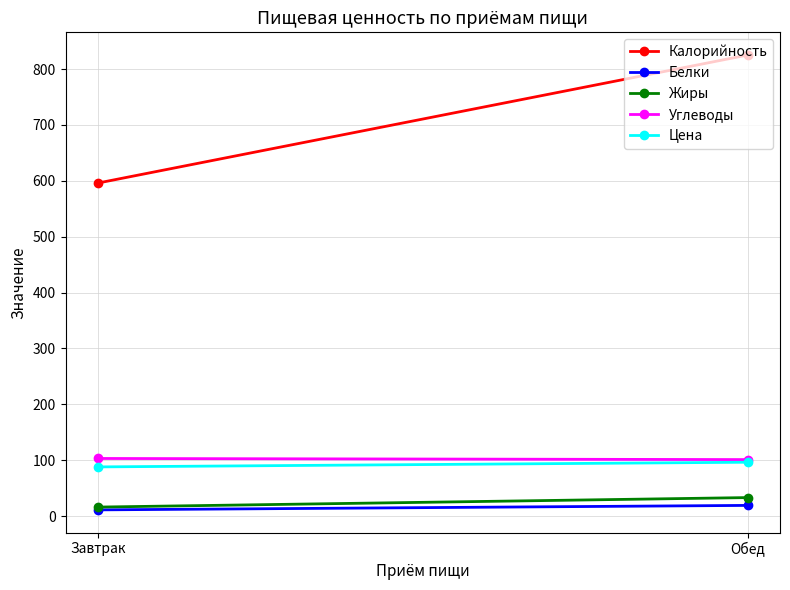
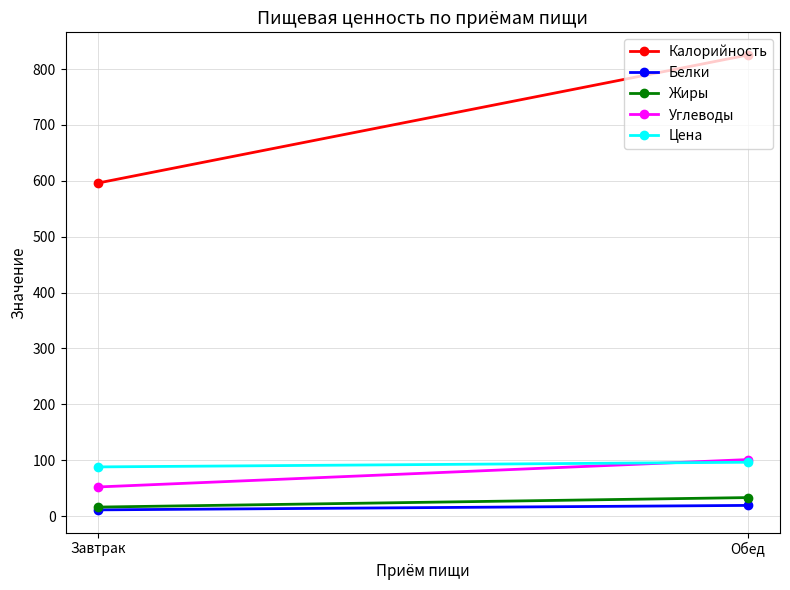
Углеводы, Завтрак: 100 -> 50
